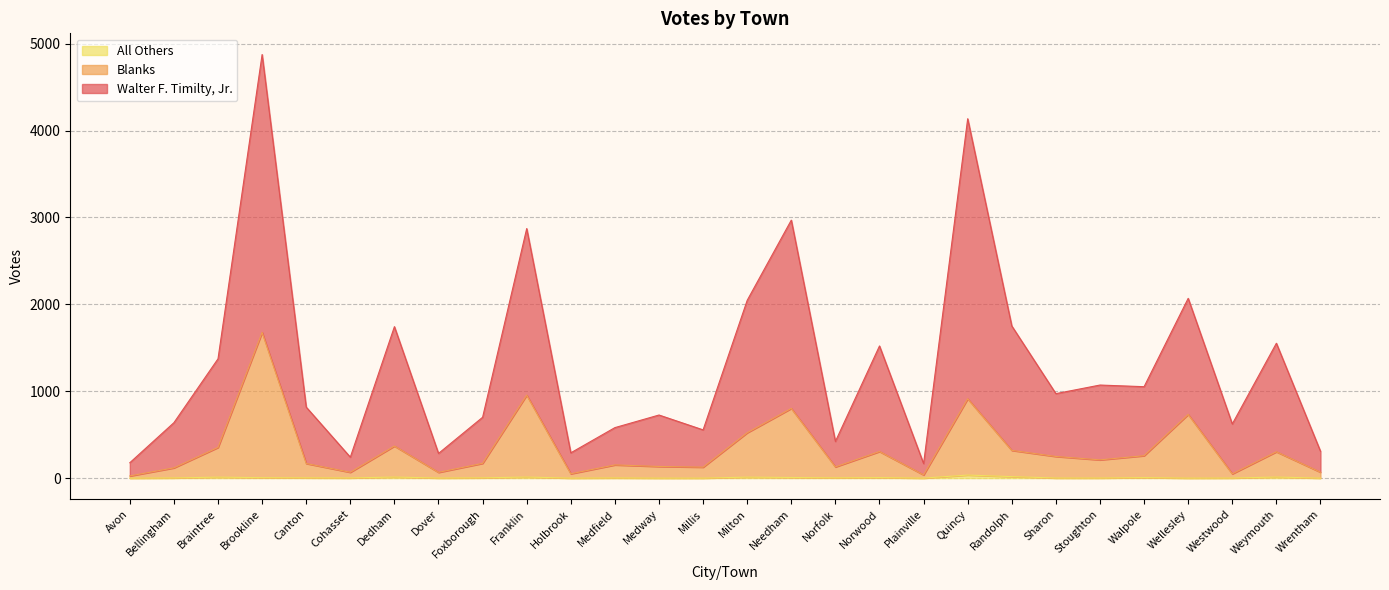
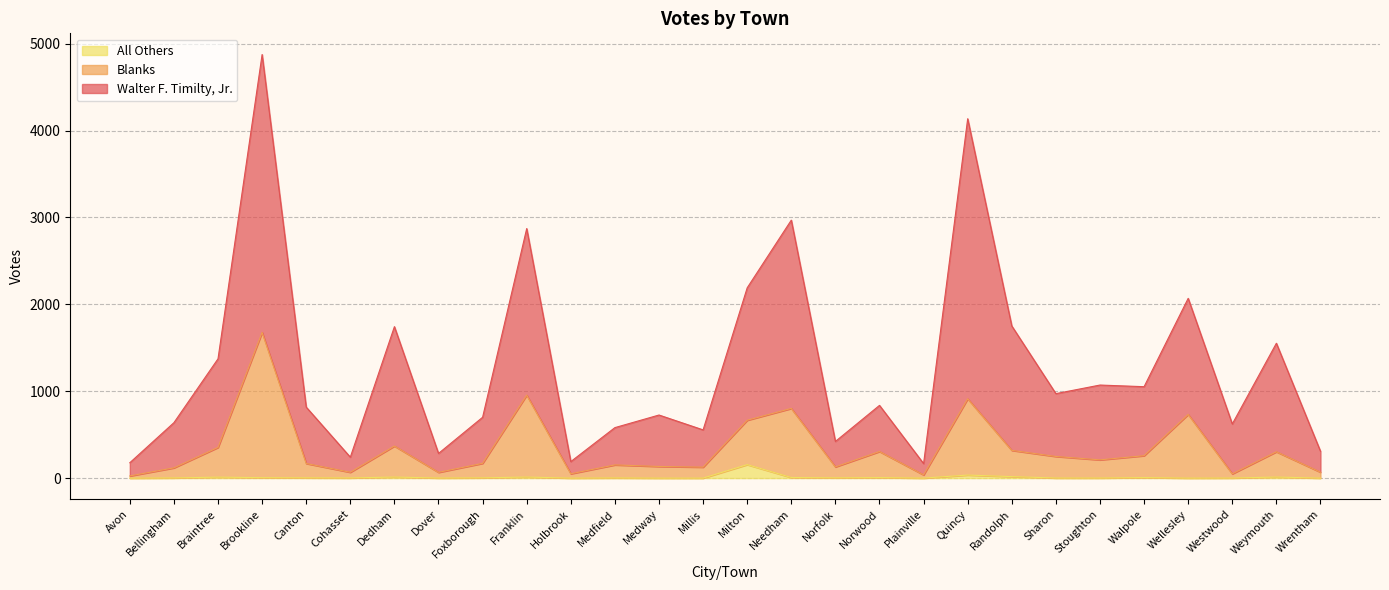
Walter F. Timilty, Jr., Holbrook: 200 -> 100
All Others, Milton: 0 -> 200
Walter F. Timilty, Jr., Norwood: 1200 -> 500
